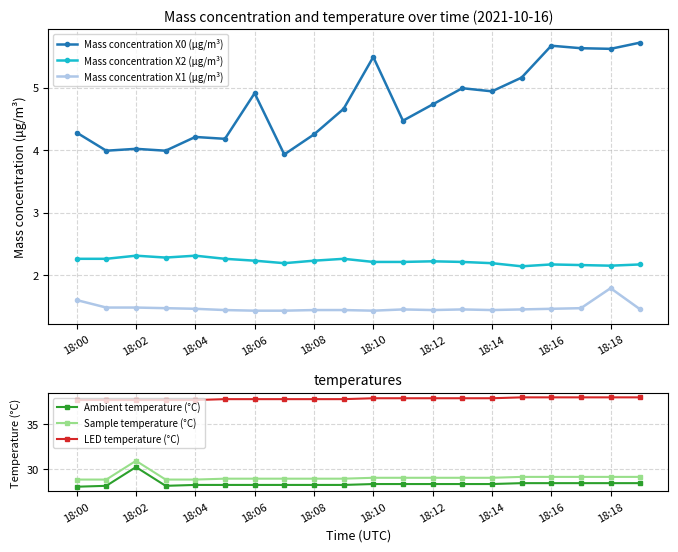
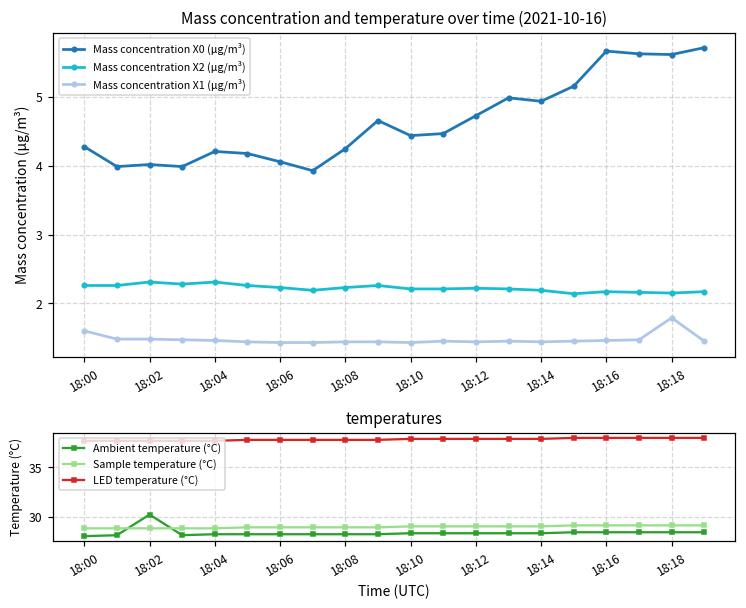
Mass concentration and temperature over time (2021-10-16), Mass concentration X0 (μg/m³), 18:06: 4.9 -> 4.1
Mass concentration and temperature over time (2021-10-16), Mass concentration X0 (μg/m³), 18:10: 5.5 -> 4.4
temperatures, Sample temperature (°C), 18:02: 31 -> 29
